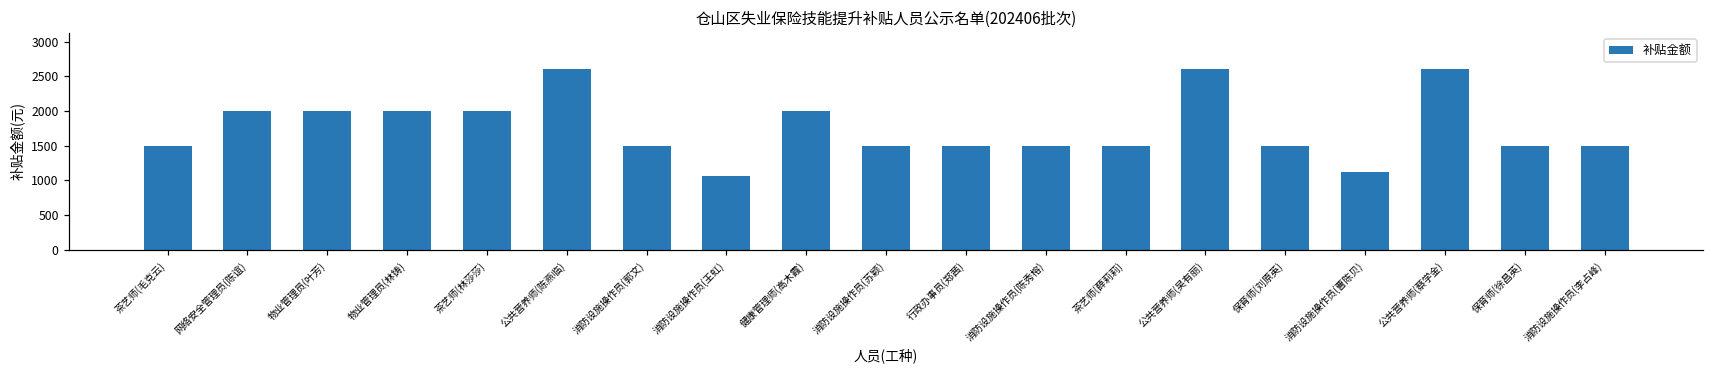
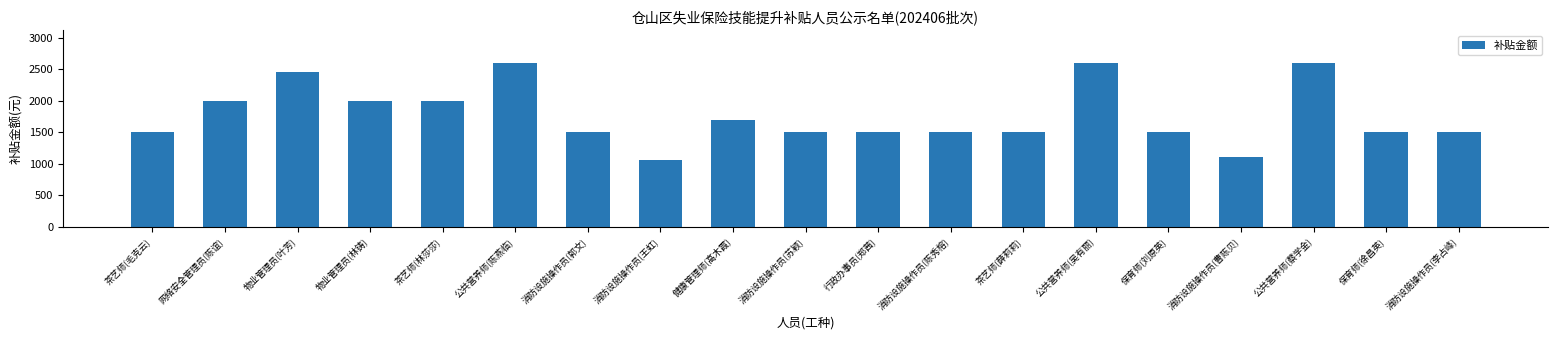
物业管理员(叶芳): 2000 -> 2500
健康管理师(高木霞): 2000 -> 1700
